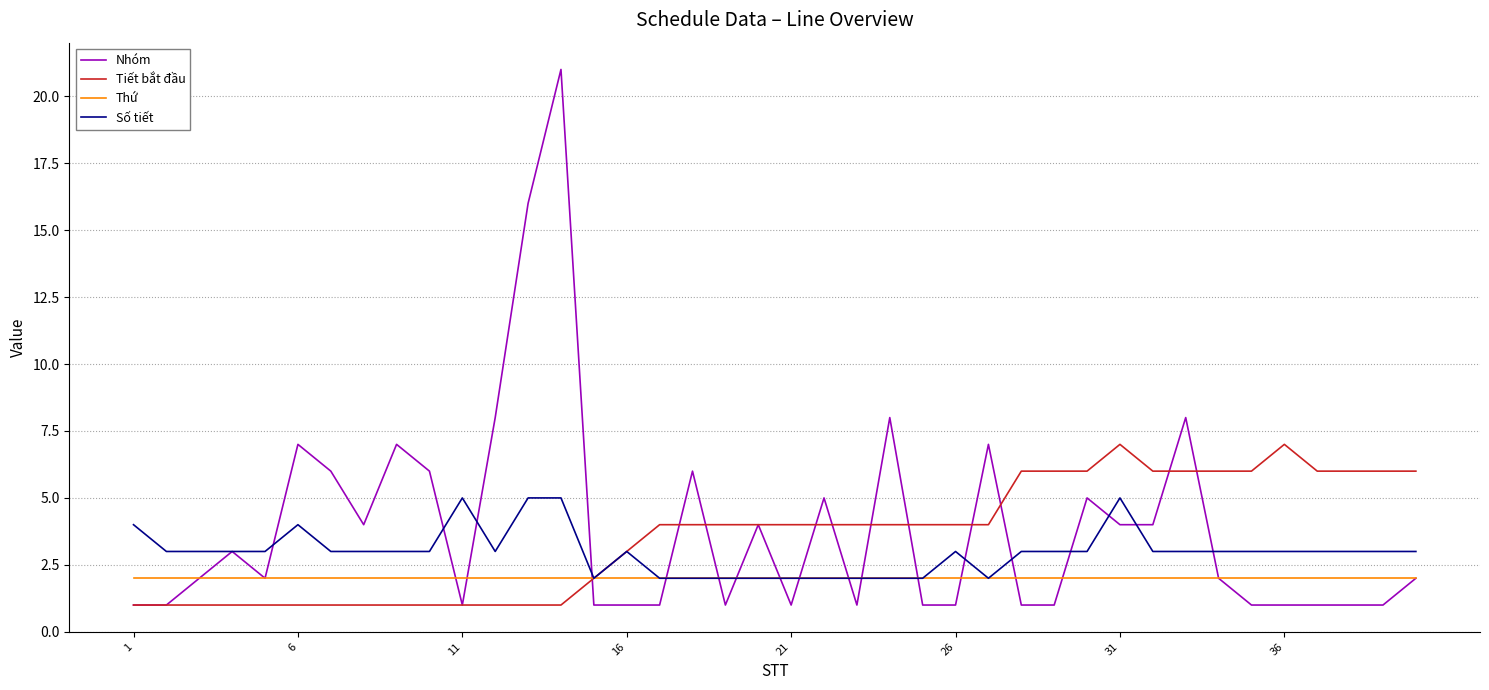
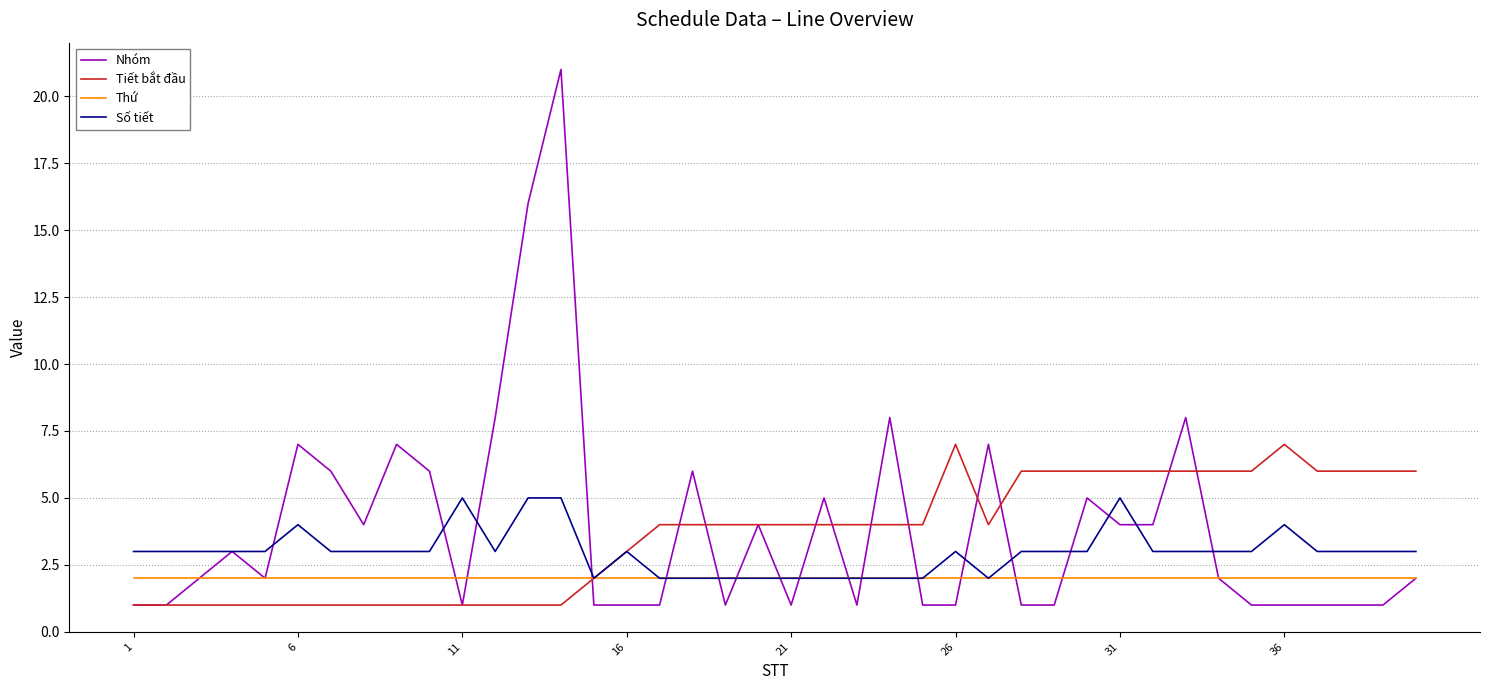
Số tiết, 1: 4 -> 3
Tiết bắt đầu, 26: 4 -> 7
Tiết bắt đầu, 31: 7 -> 6
Số tiết, 36: 3 -> 4
